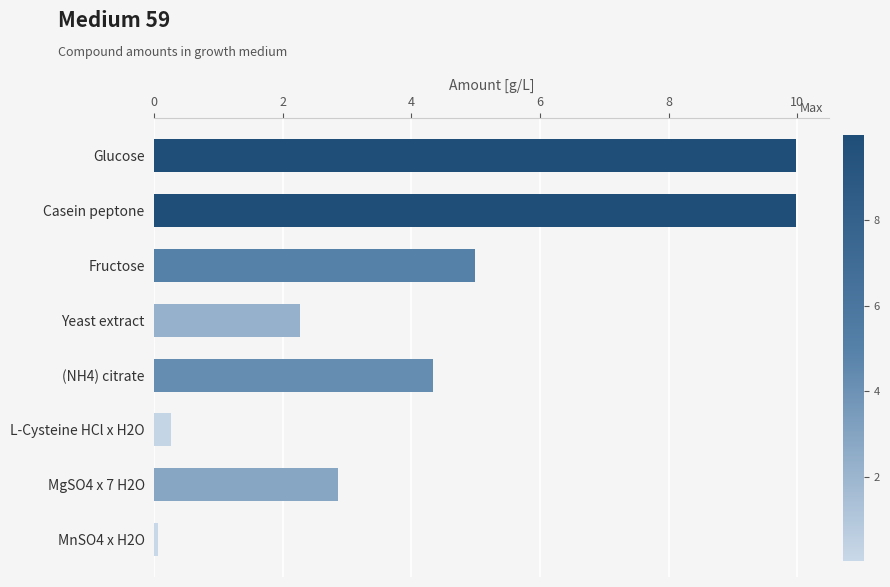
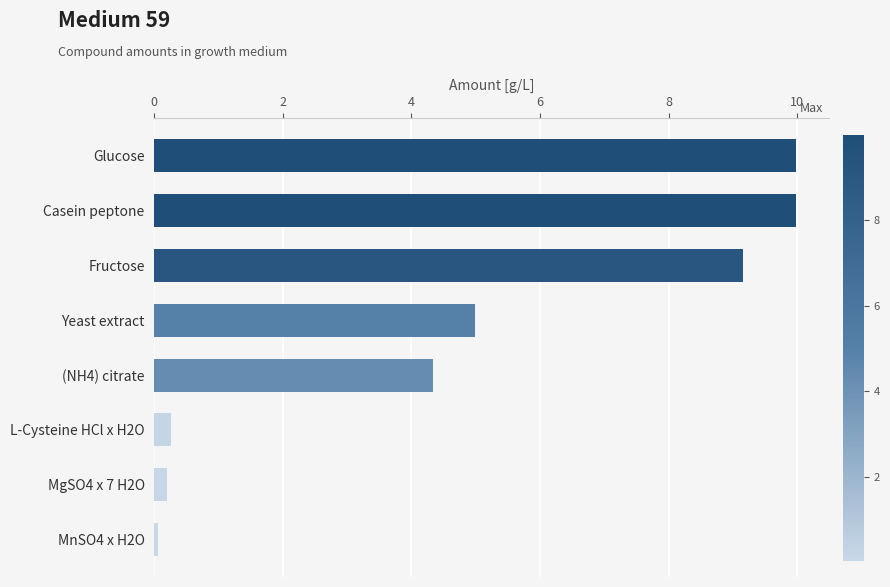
Fructose: 5.0 -> 9.2
Yeast extract: 2.3 -> 5.0
MgSO4 x 7 H2O: 2.9 -> 0.2
